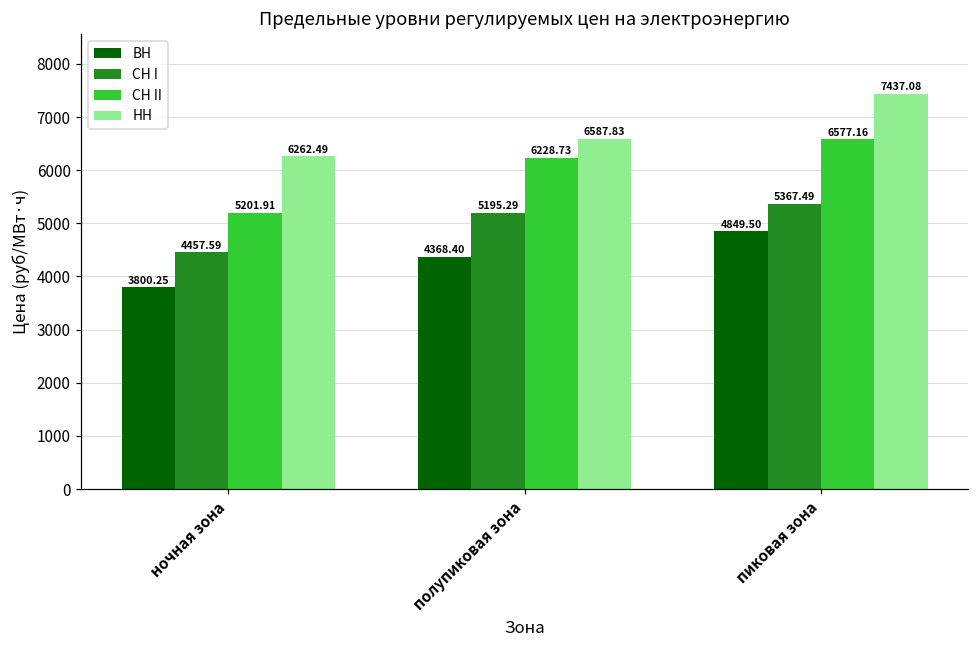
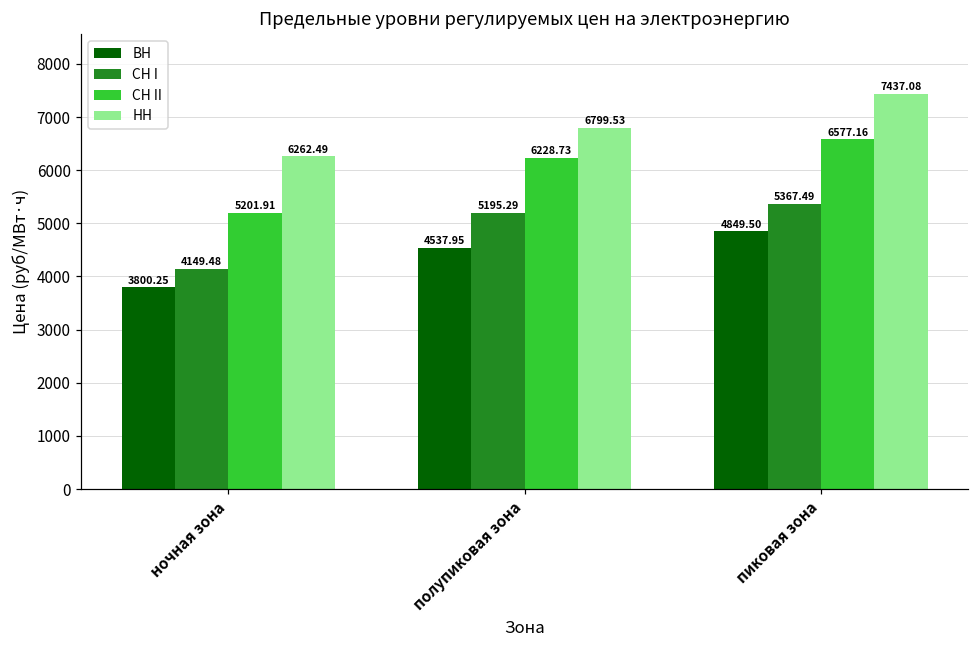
СН I, ночная зона: 4457.59 -> 4149.48
ВН, полупиковая зона: 4368.40 -> 4537.95
НН, полупиковая зона: 6587.83 -> 6799.53
